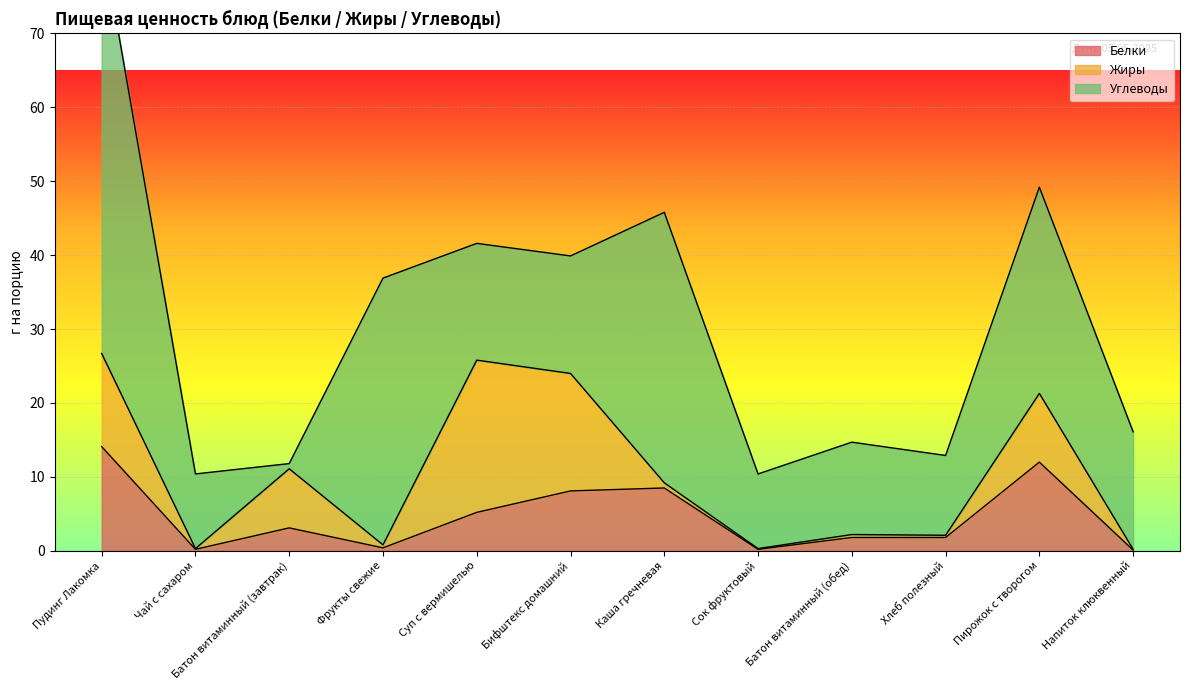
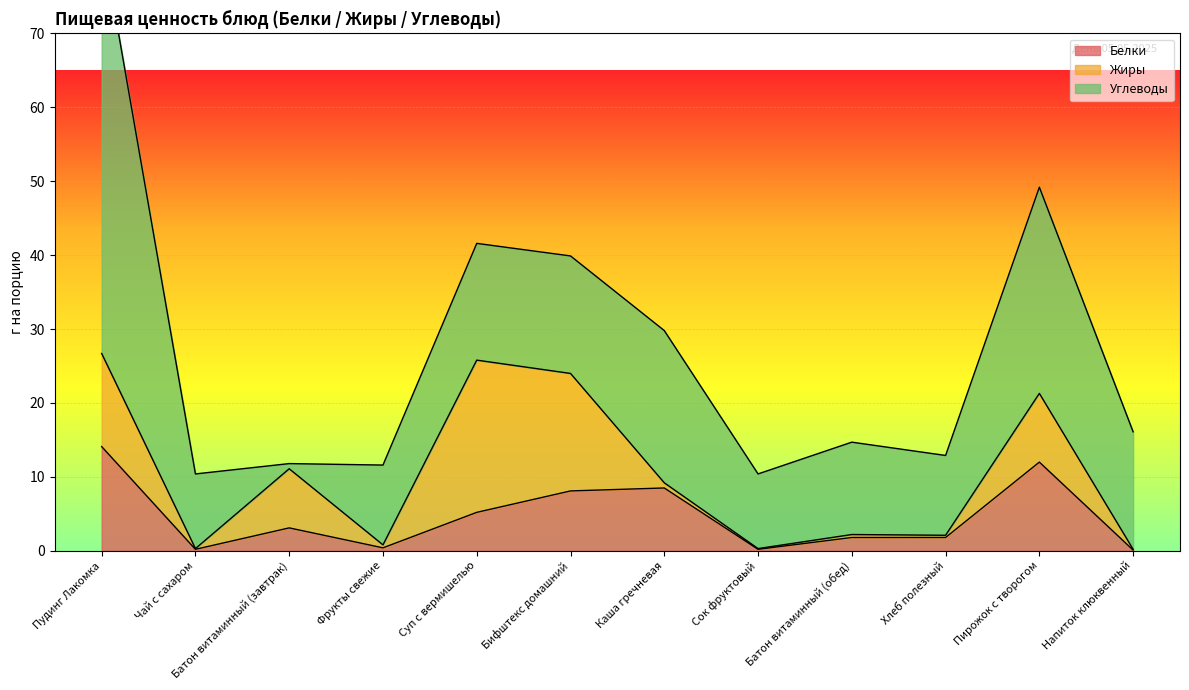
Углеводы, Фрукты свежие: 36 -> 11
Углеводы, Каша гречневая: 37 -> 21
